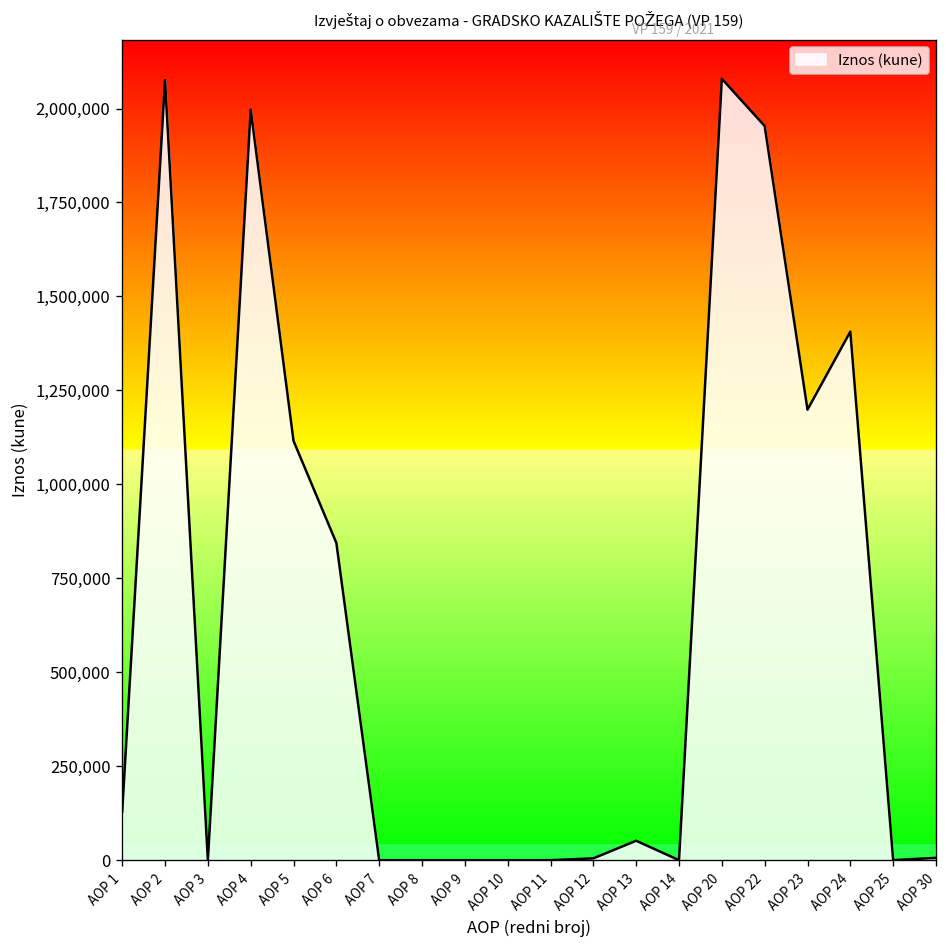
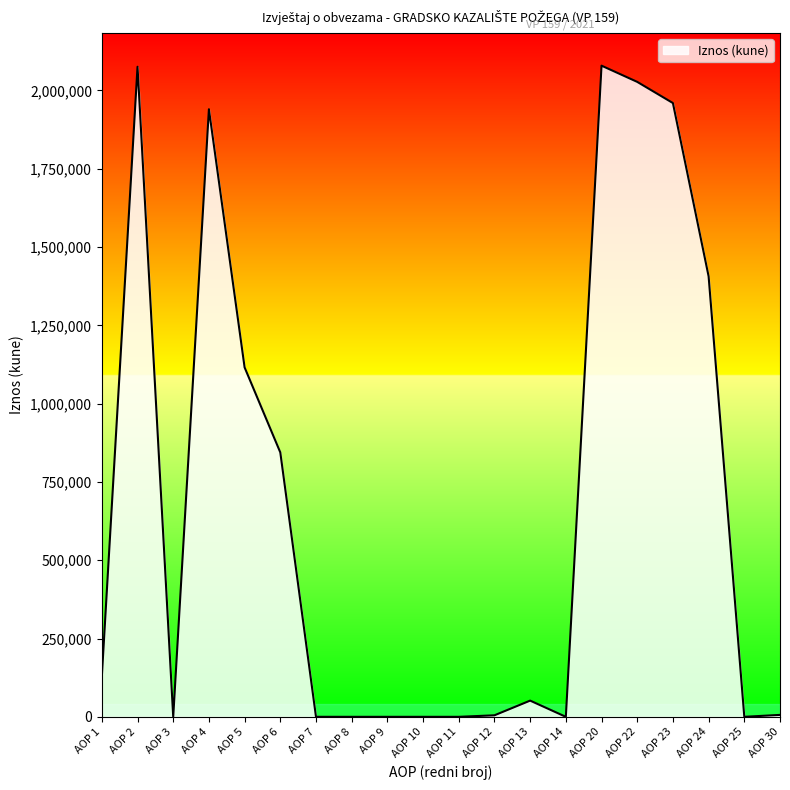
AOP 4: 2,000,000 -> 1,940,000
AOP 22: 1,950,000 -> 2,030,000
AOP 23: 1,200,000 -> 1,960,000
